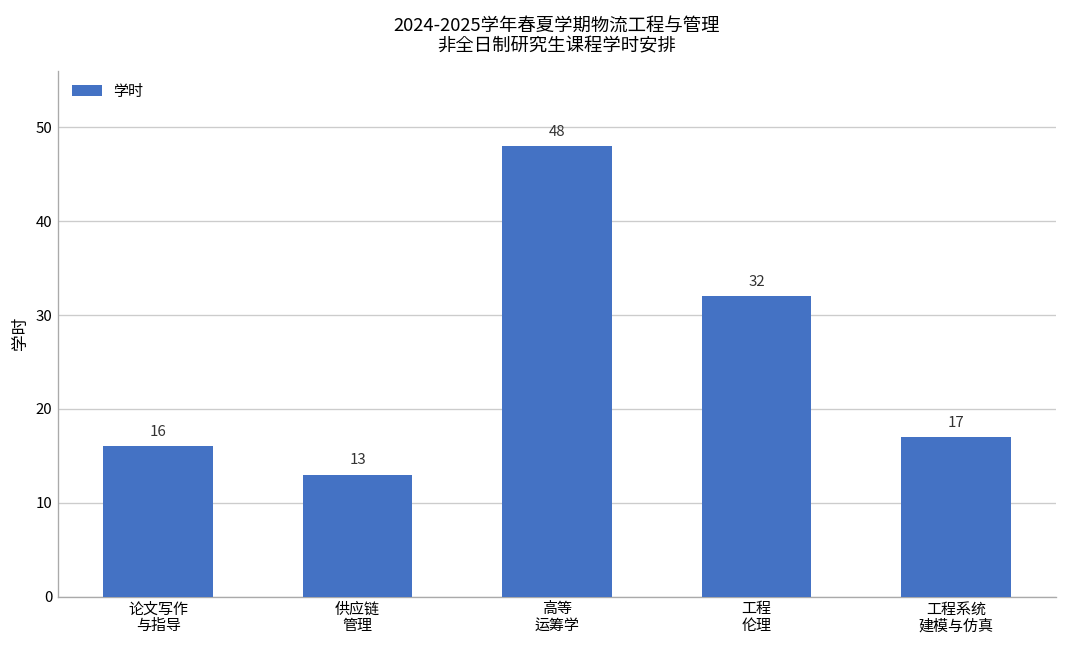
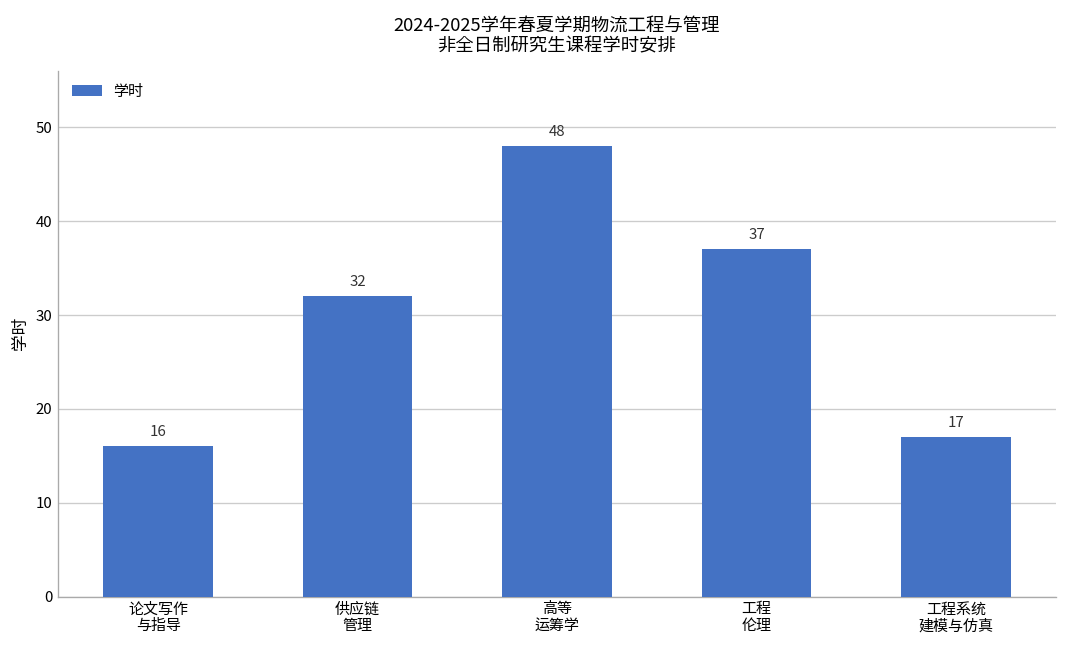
供应链 管理: 13 -> 32
工程 伦理: 32 -> 37
